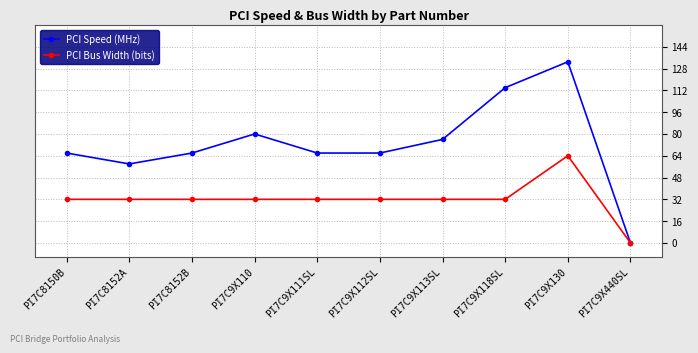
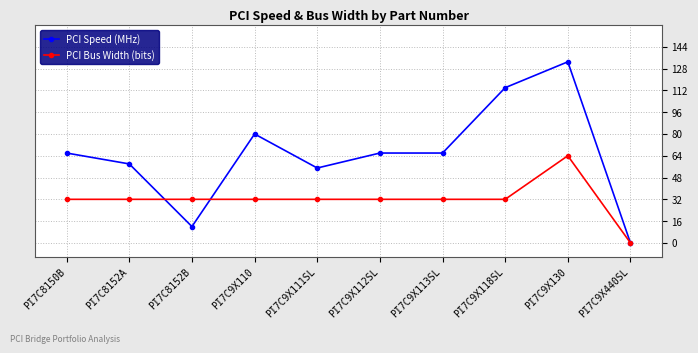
PCI Speed (MHz), PI7C8152B: 66 -> 12
PCI Speed (MHz), PI7C9X111SL: 66 -> 55
PCI Speed (MHz), PI7C9X113SL: 76 -> 66
